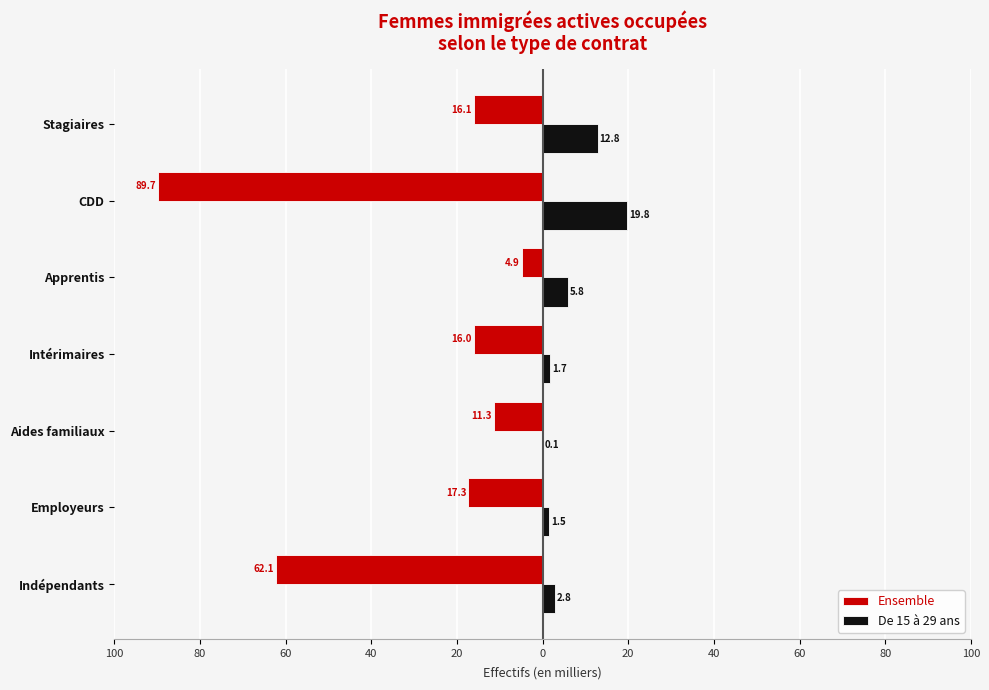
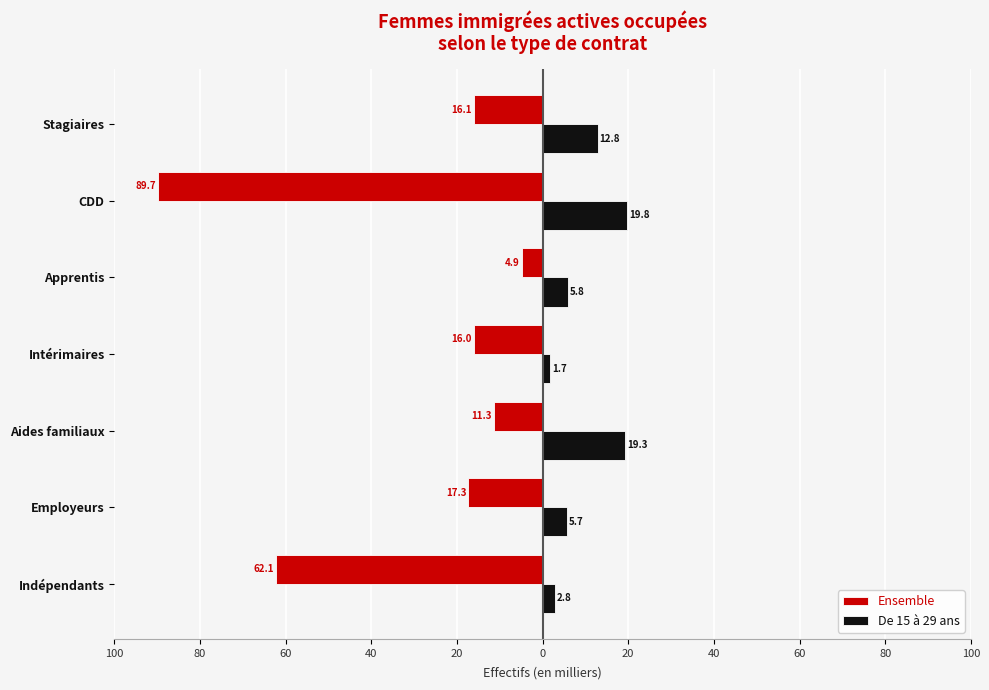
De 15 à 29 ans, Aides familiaux: 0.1 -> 19.3
De 15 à 29 ans, Employeurs: 1.5 -> 5.7
